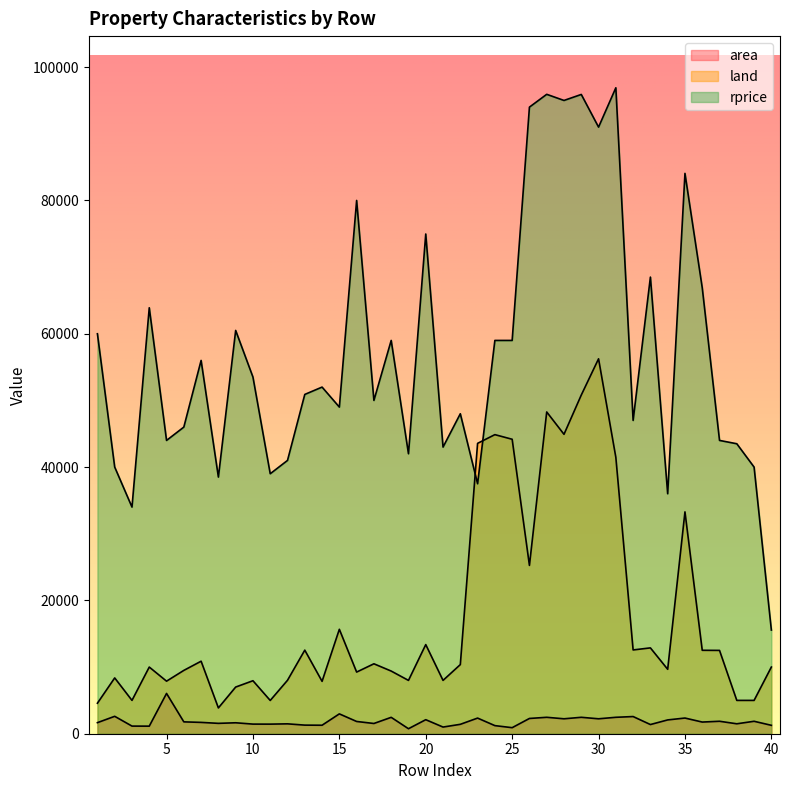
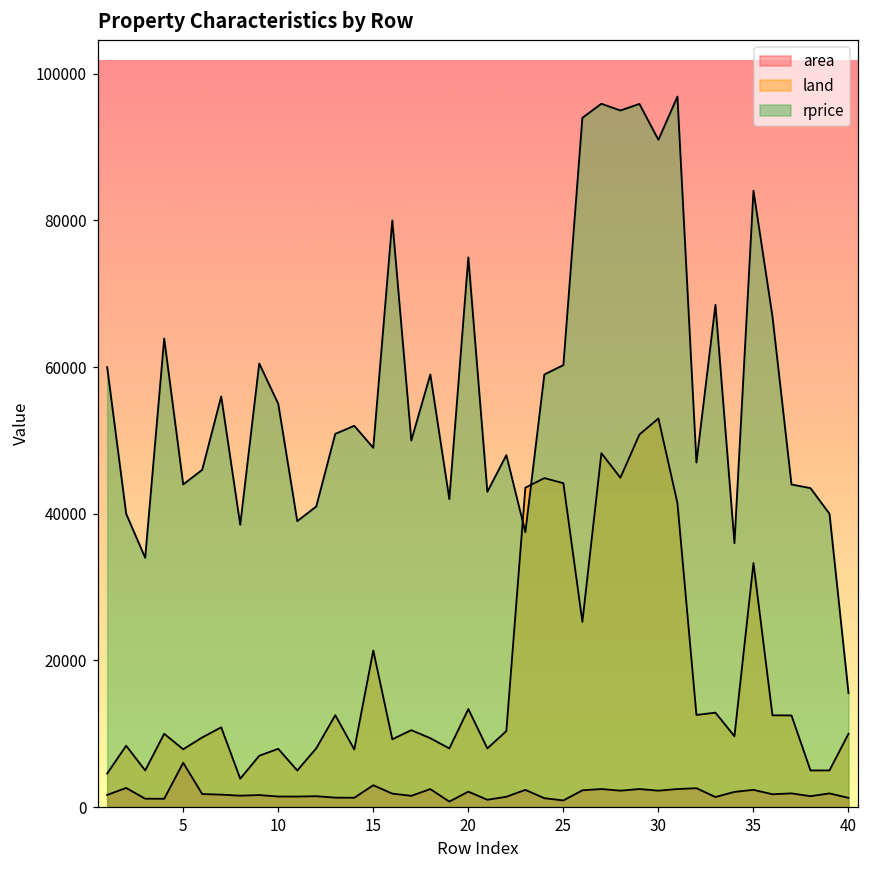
rprice, 10: 54000 -> 55000
land, 15: 16000 -> 21000
rprice, 25: 59000 -> 60000
land, 30: 56000 -> 53000
